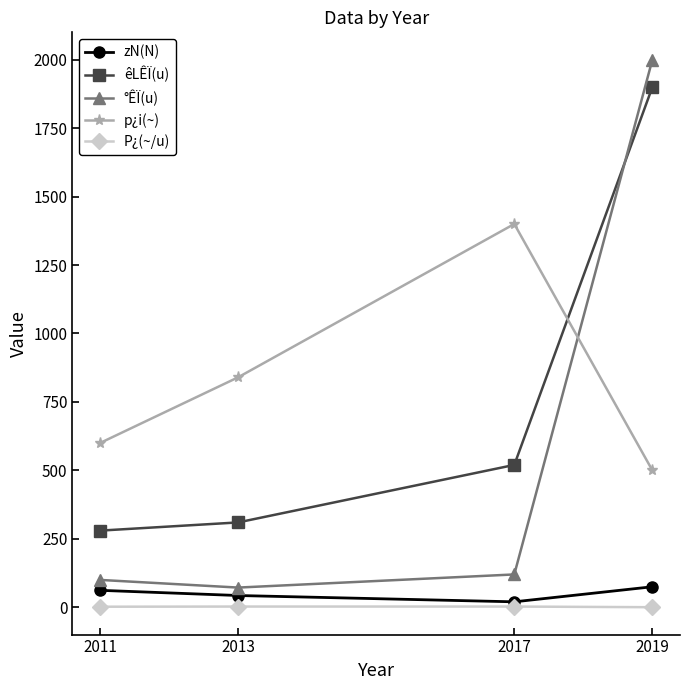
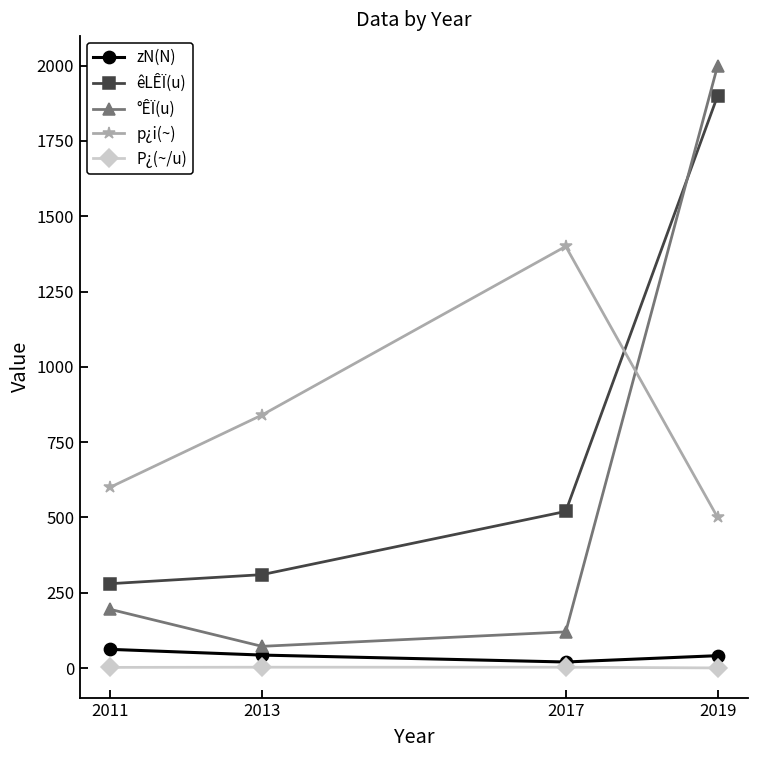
°ÊÏ(u), 2011: 100 -> 200
zN(N), 2019: 80 -> 40
